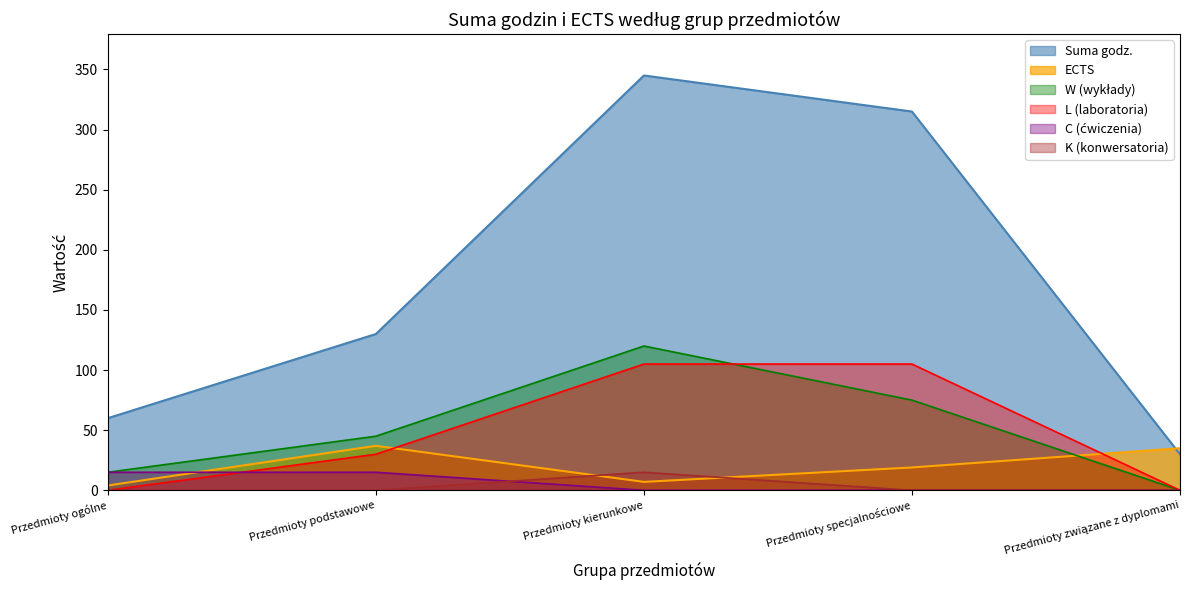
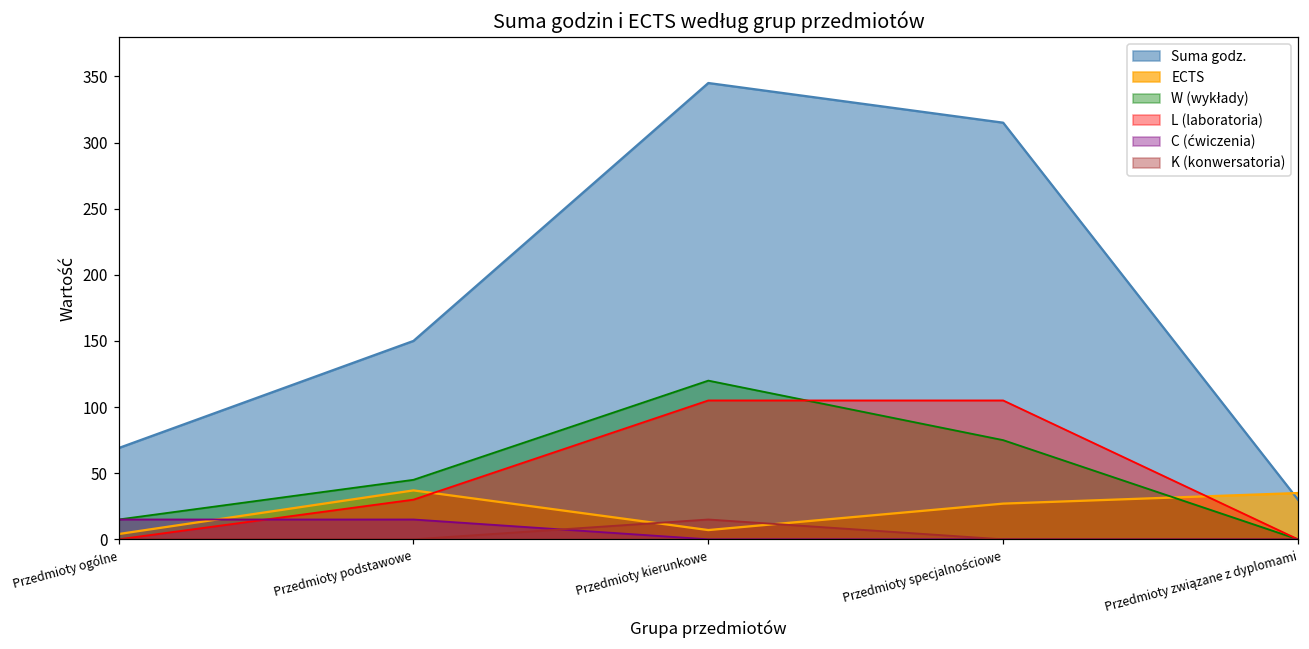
Suma godz., Przedmioty ogólne: 60 -> 69
Suma godz., Przedmioty podstawowe: 130 -> 150
ECTS, Przedmioty specjalnościowe: 19 -> 27
